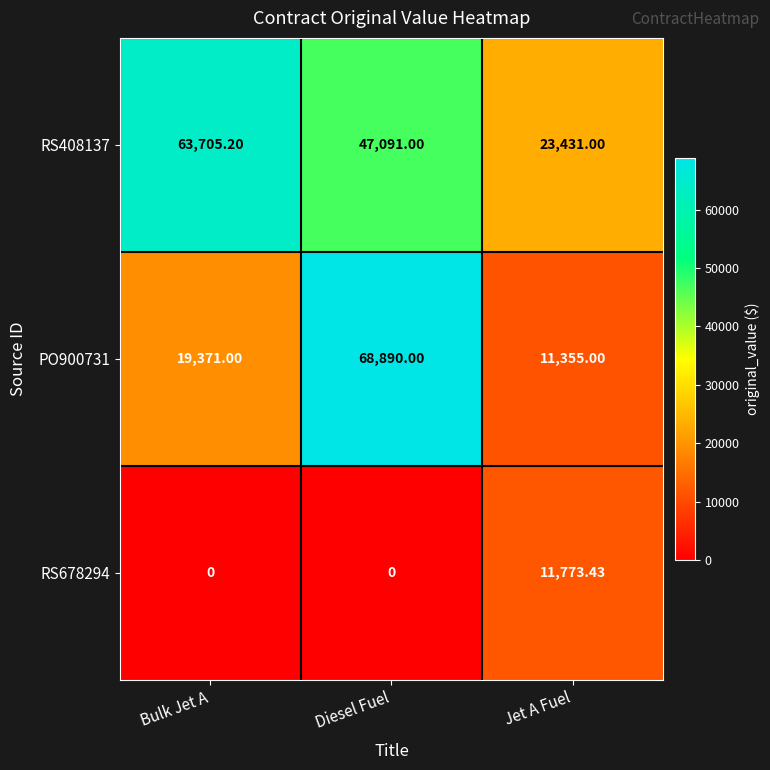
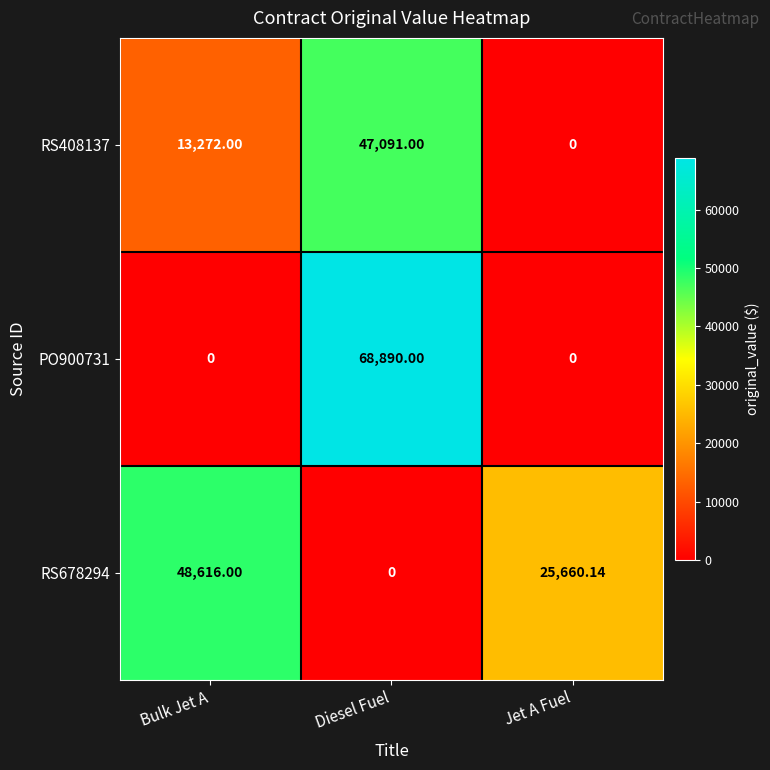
RS408137, Bulk Jet A: 63,705.20 -> 13,272.00
RS408137, Jet A Fuel: 23,431.00 -> 0
PO900731, Bulk Jet A: 19,371.00 -> 0
PO900731, Jet A Fuel: 11,355.00 -> 0
RS678294, Bulk Jet A: 0 -> 48,616.00
RS678294, Jet A Fuel: 11,773.43 -> 25,660.14
